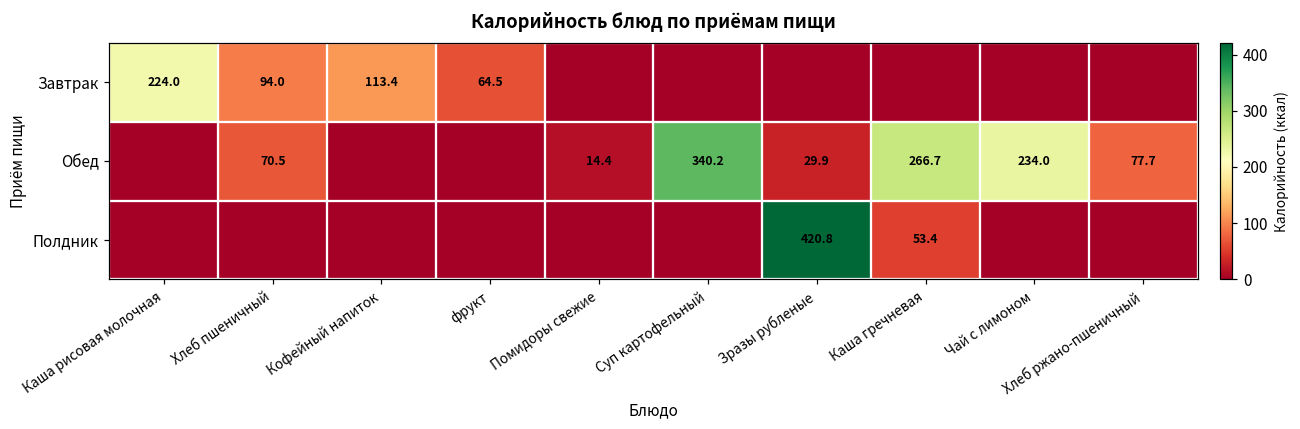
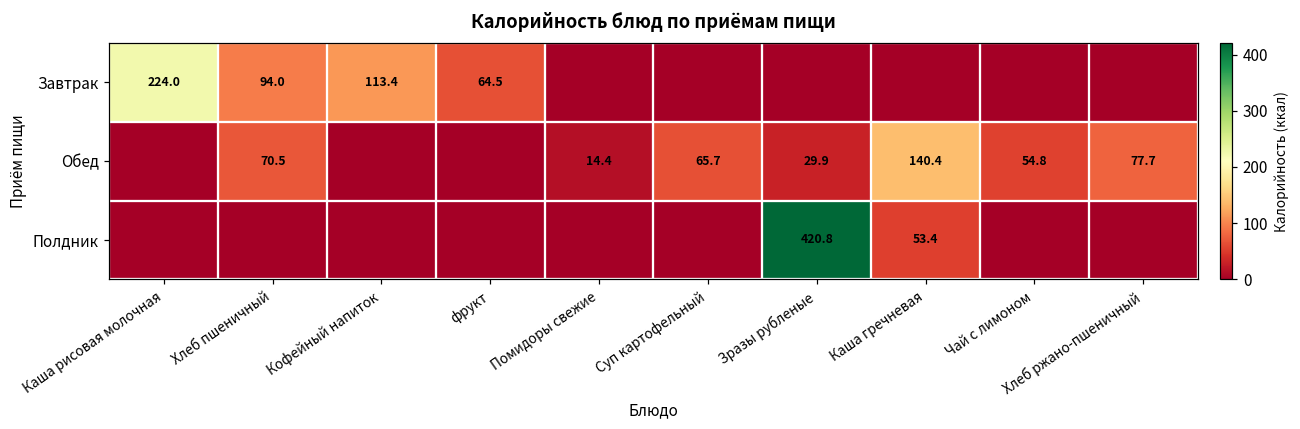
Обед, Суп картофельный: 340.2 -> 65.7
Обед, Каша гречневая: 266.7 -> 140.4
Обед, Чай с лимоном: 234.0 -> 54.8
